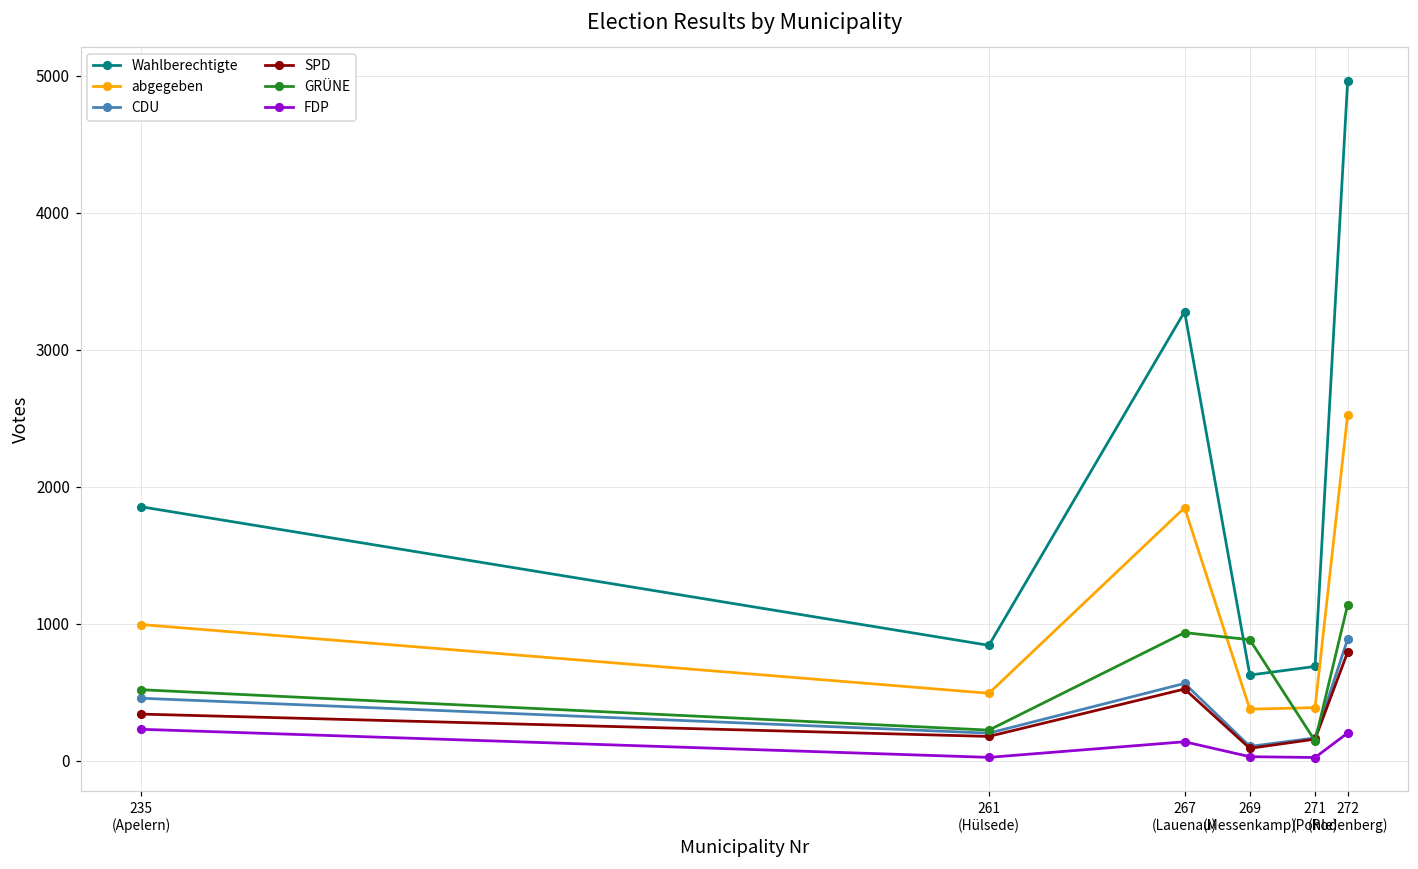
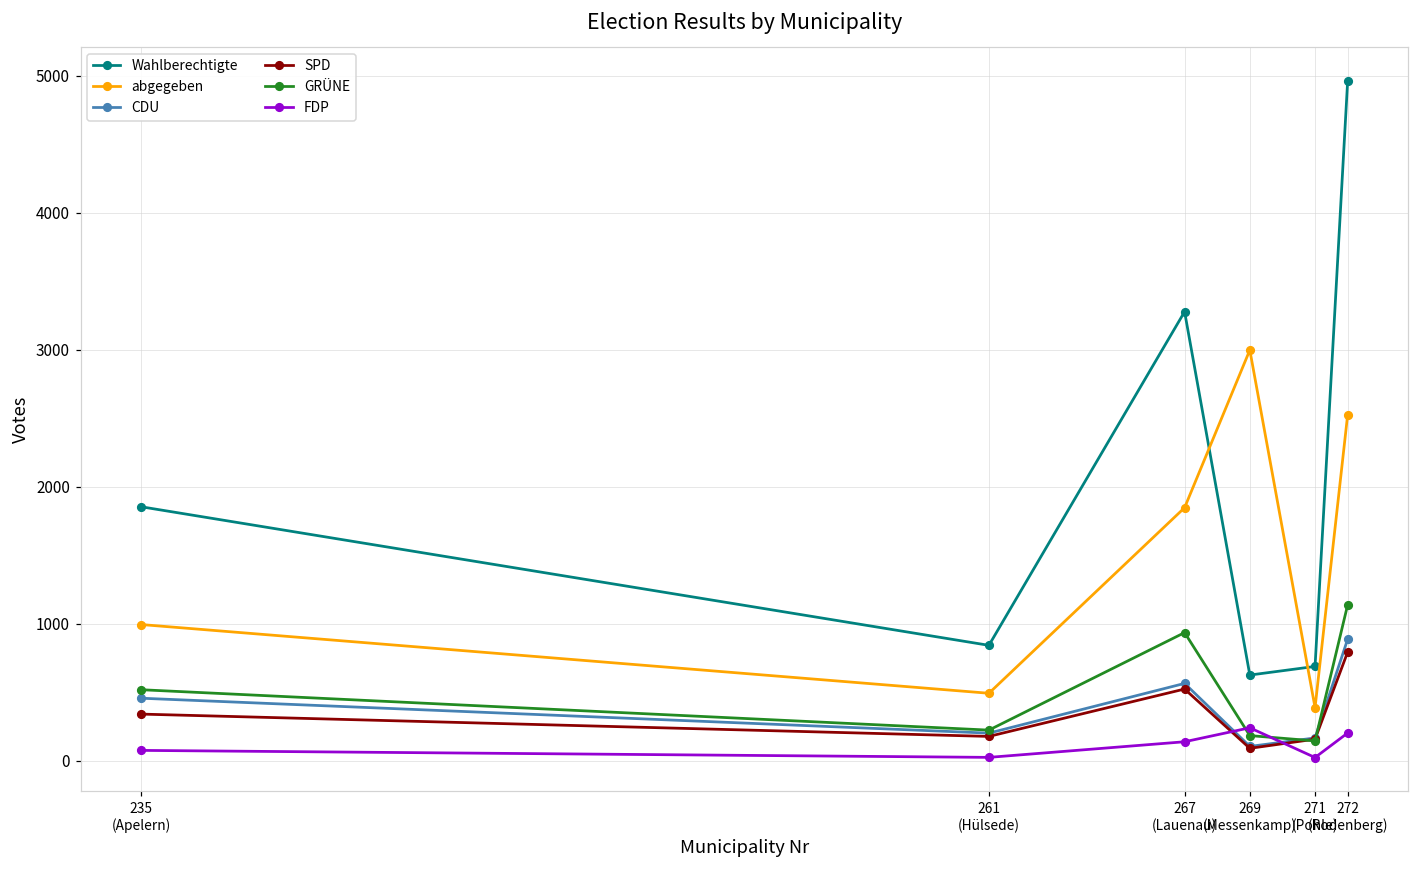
FDP, 235 (Apelern): 230 -> 80
abgegeben, 269 (Messenkamp): 380 -> 3000
GRÜNE, 269 (Messenkamp): 880 -> 180
FDP, 269 (Messenkamp): 30 -> 240
